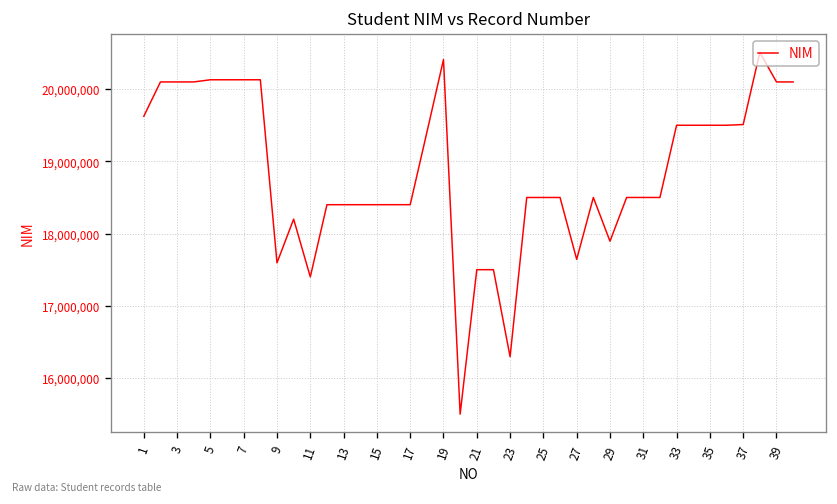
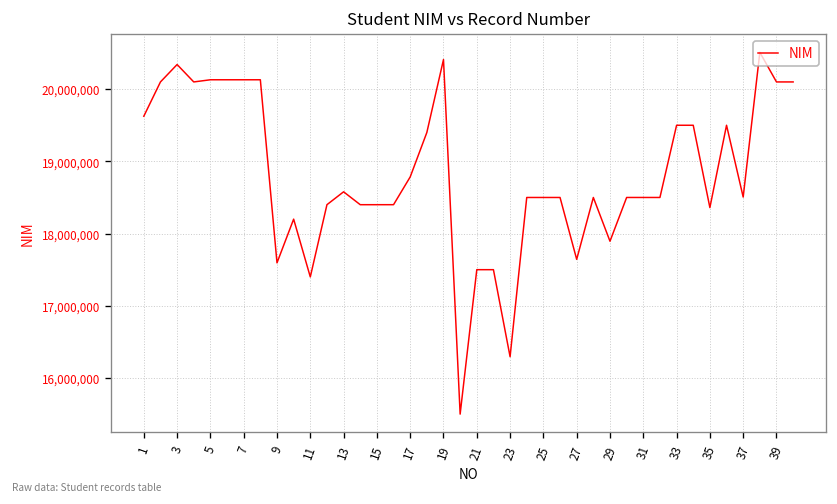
3: 20,100,000 -> 20,300,000
13: 18,400,000 -> 18,600,000
17: 18,400,000 -> 18,800,000
35: 19,500,000 -> 18,400,000
37: 19,500,000 -> 18,500,000
